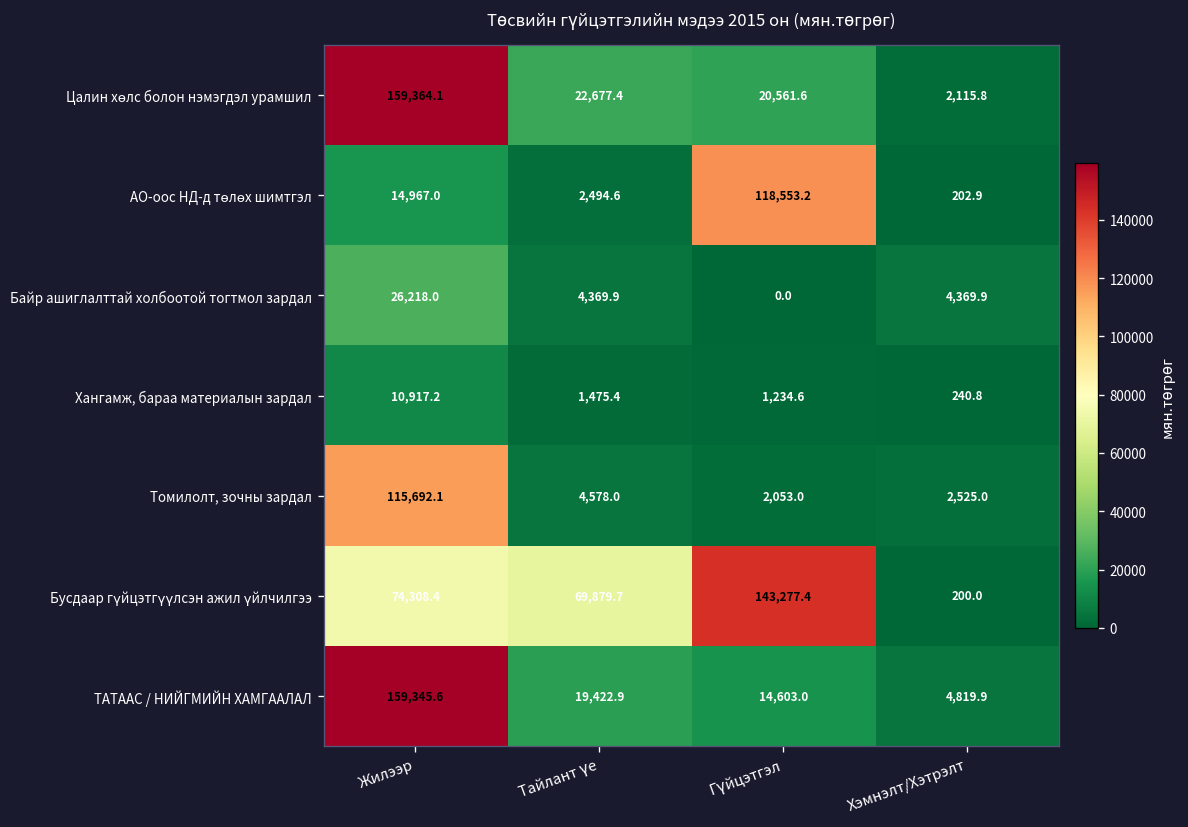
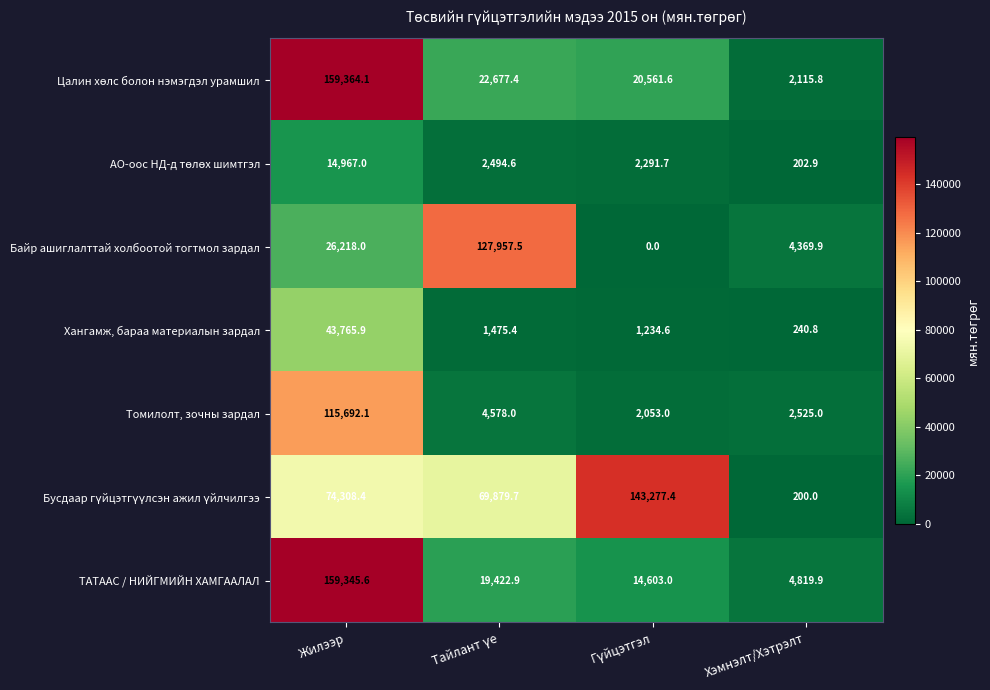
АО-оос НД-д төлөх шимтгэл, Гүйцэтгэл: 118,553.2 -> 2,291.7
Байр ашиглалттай холбоотой тогтмол зардал, Тайлант үе: 4,369.9 -> 127,957.5
Хангамж, бараа материалын зардал, Жилээр: 10,917.2 -> 43,765.9
